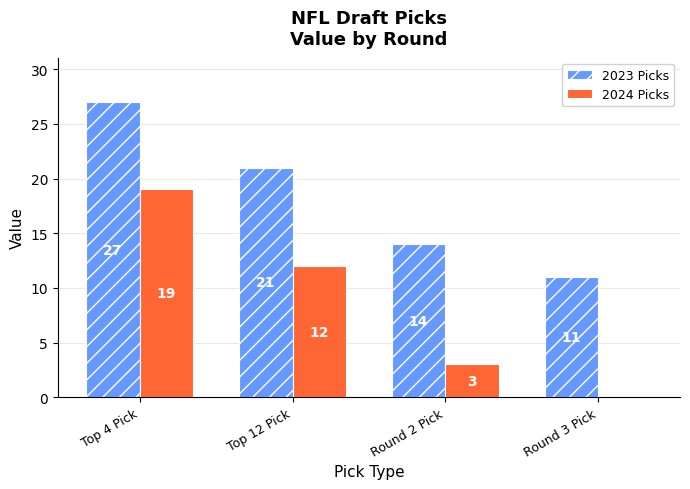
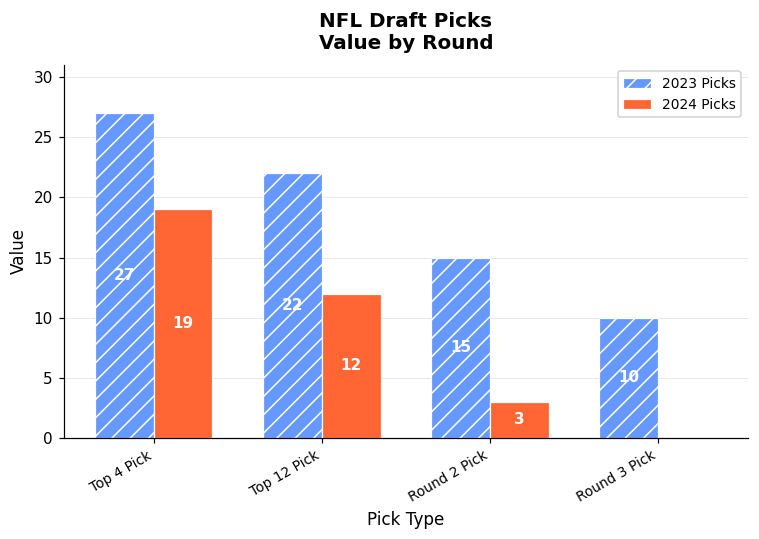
2023 Picks, Top 12 Pick: 21 -> 22
2023 Picks, Round 2 Pick: 14 -> 15
2023 Picks, Round 3 Pick: 11 -> 10
